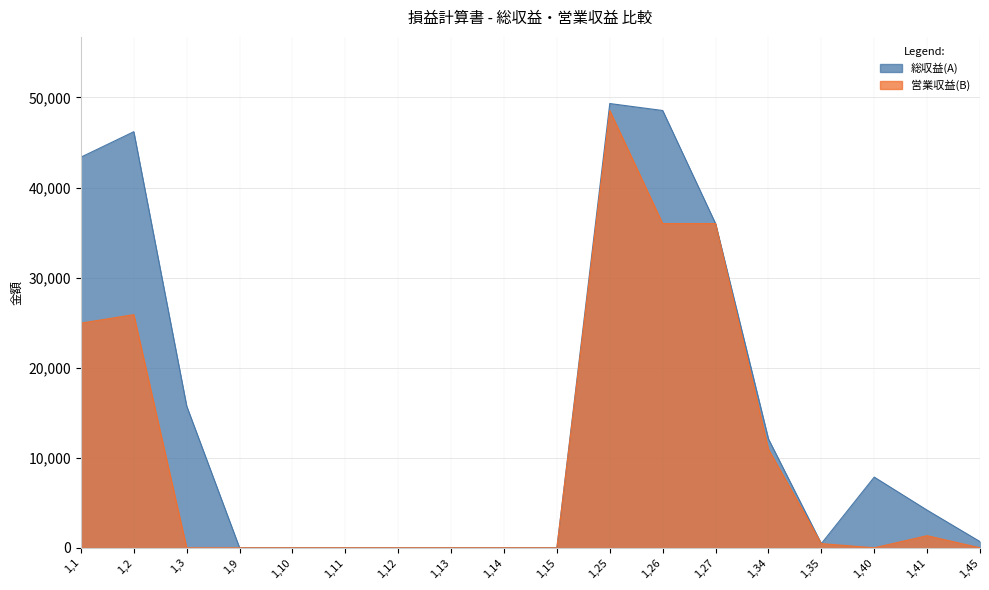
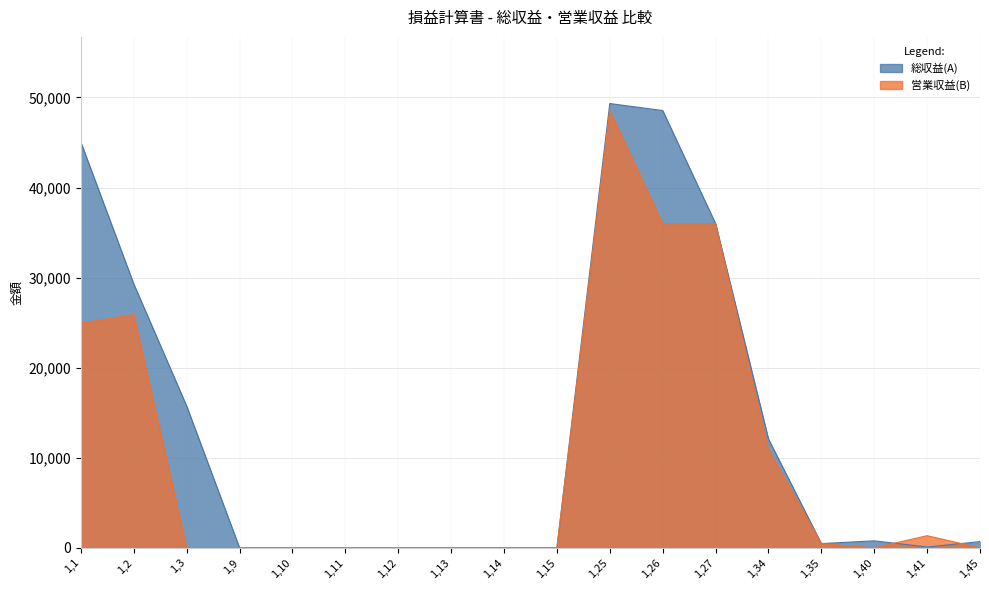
総収益(A), 1,1: 43,000 -> 45,000
総収益(A), 1,2: 46,000 -> 29,000
総収益(A), 1,40: 8,000 -> 1,000
総収益(A), 1,41: 4,000 -> 0
